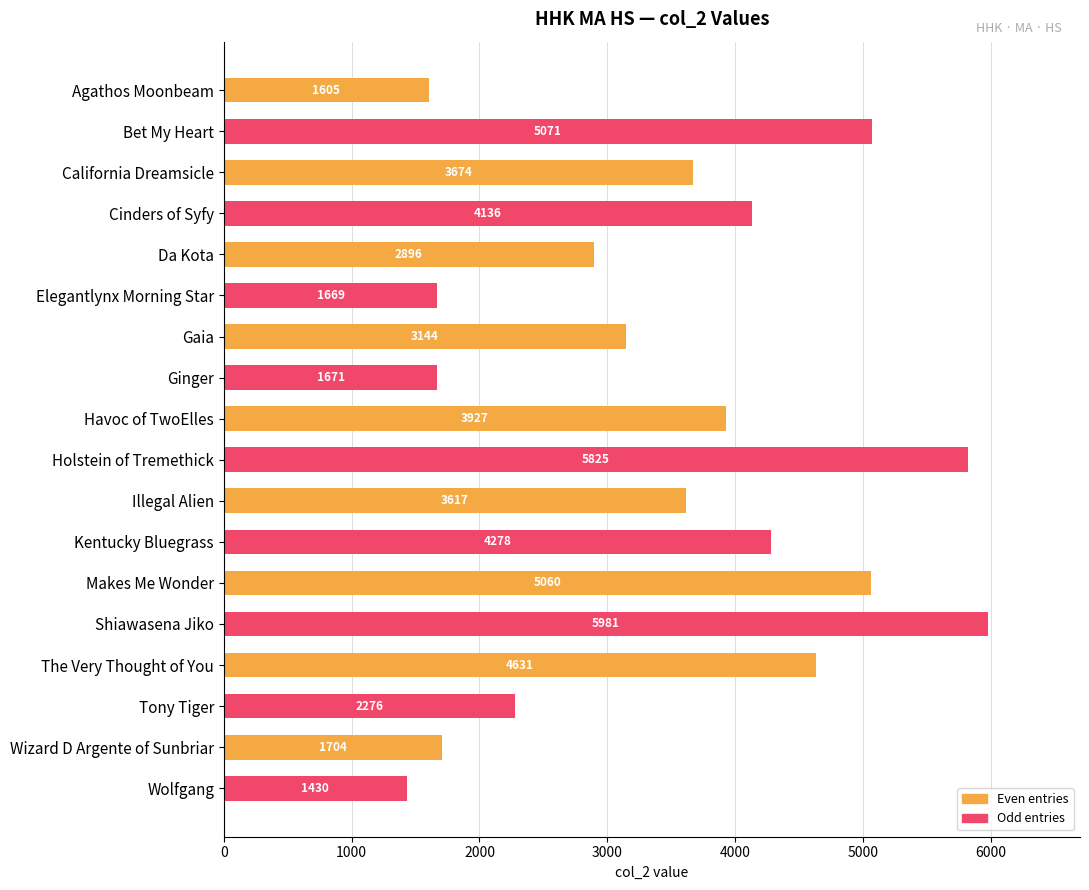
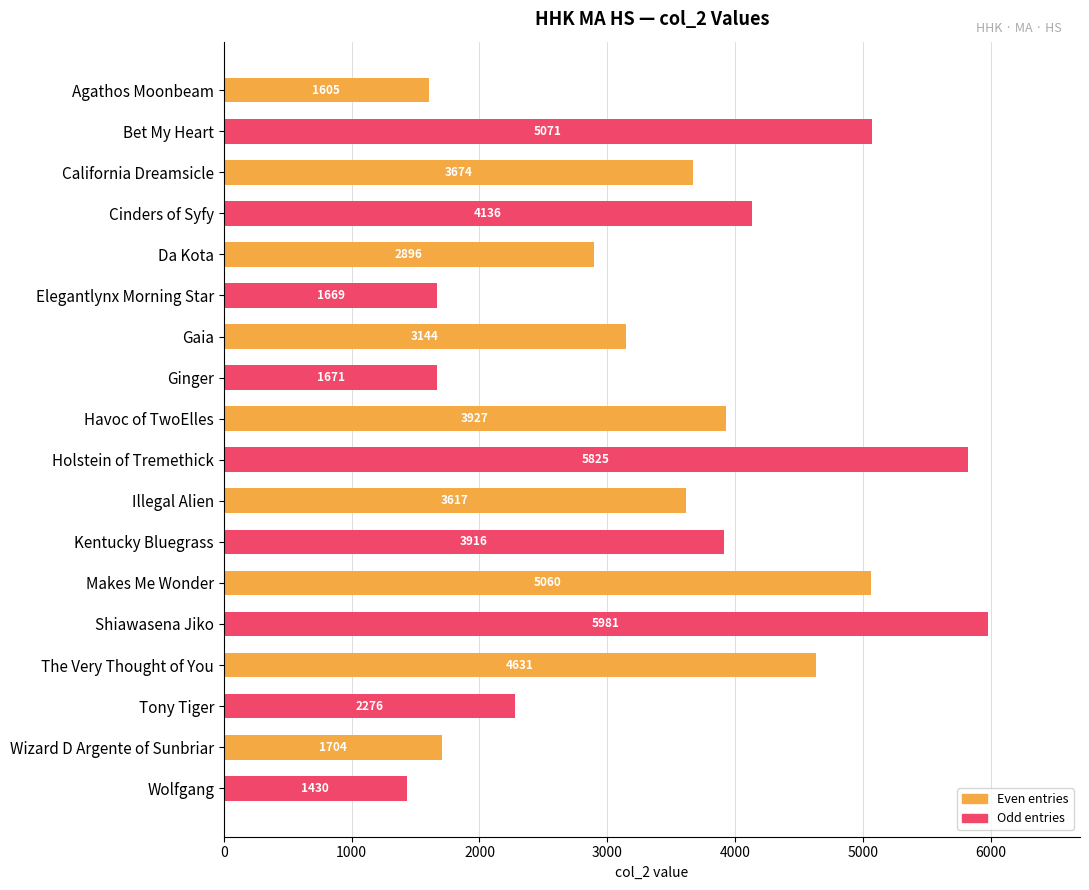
Kentucky Bluegrass: 4278 -> 3916
